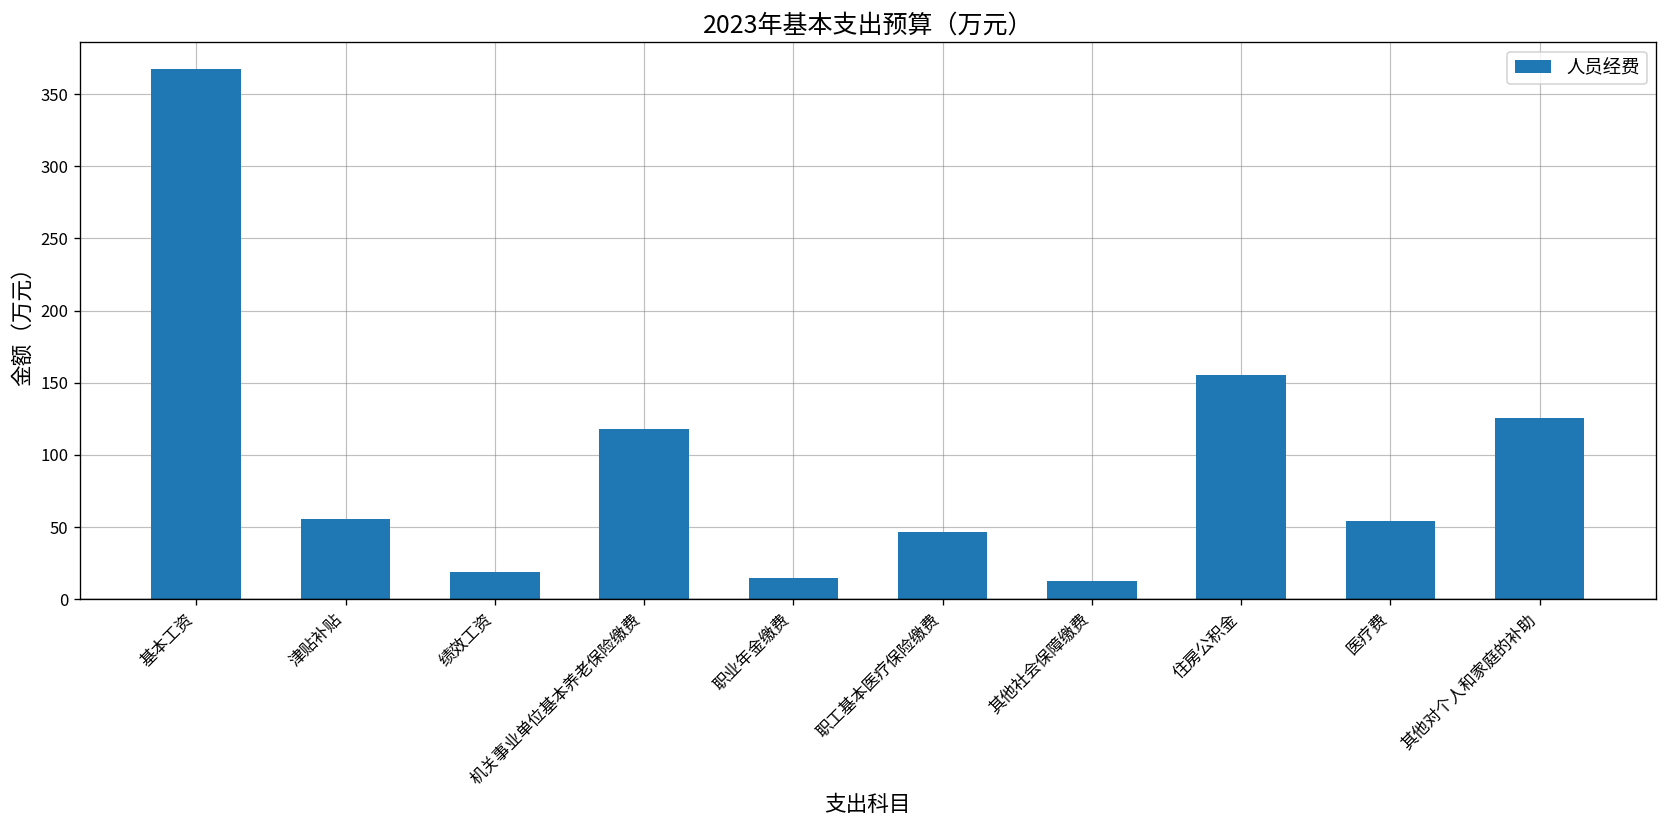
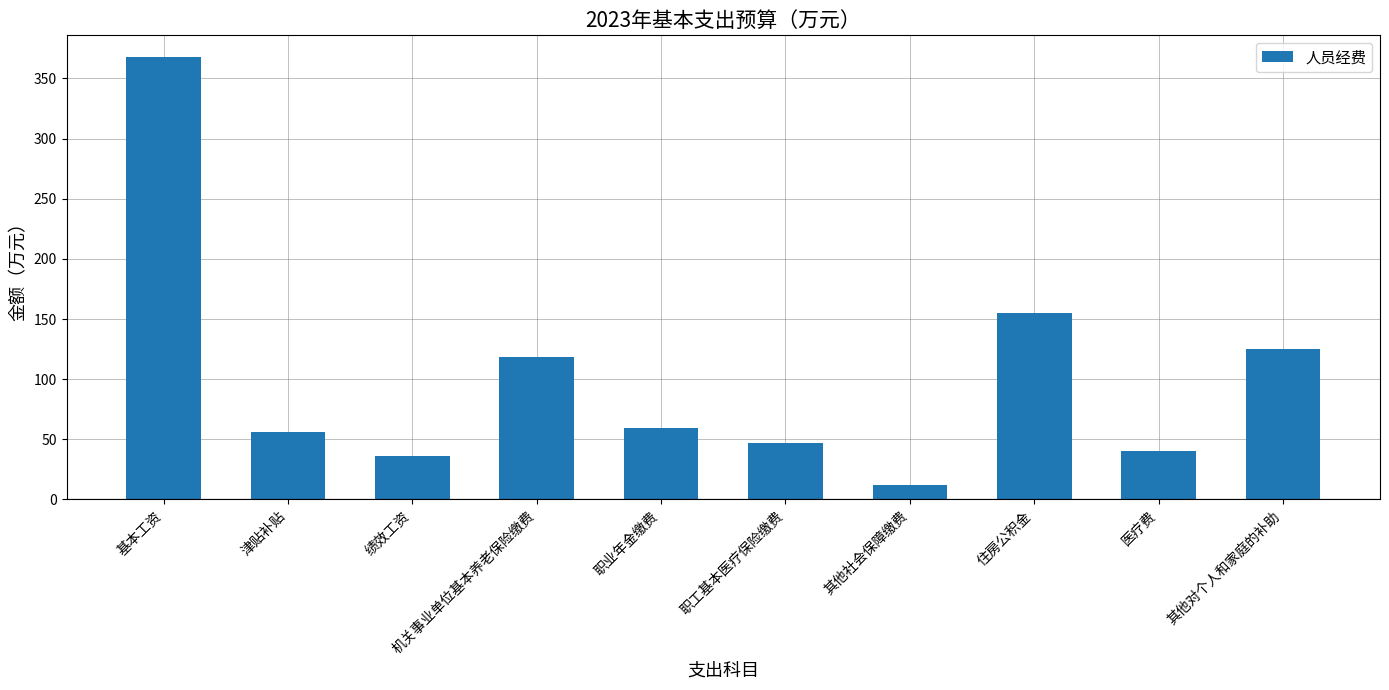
绩效工资: 19 -> 36
职业年金缴费: 15 -> 59
医疗费: 55 -> 40
